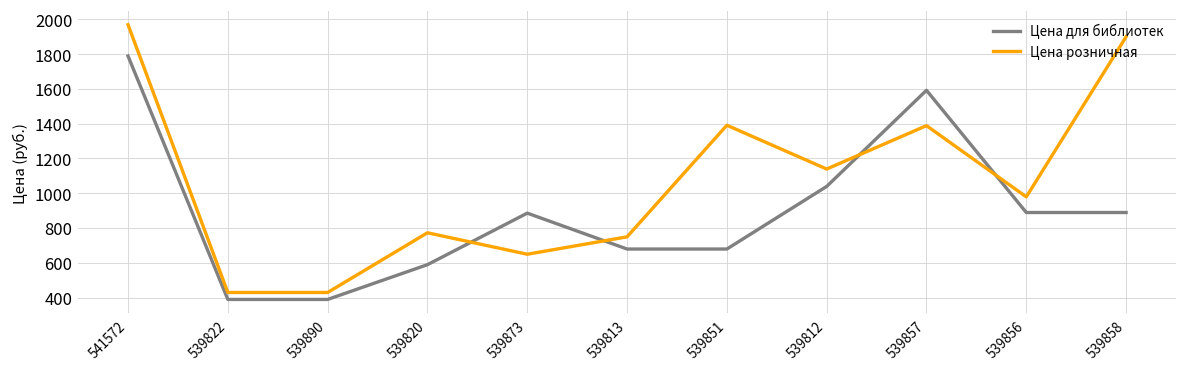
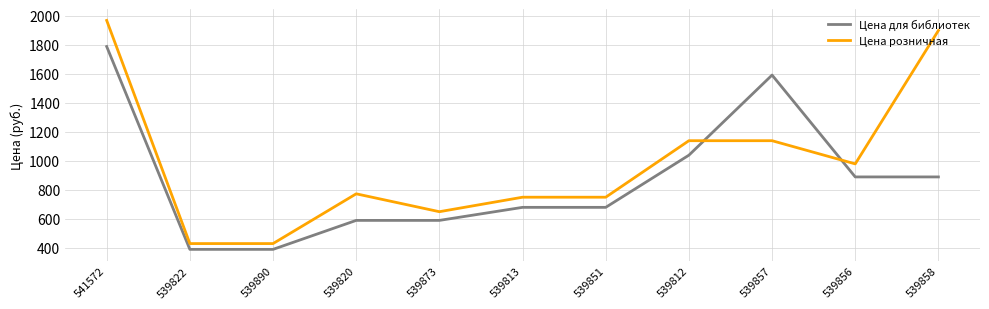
Цена для библиотек, 539873: 890 -> 590
Цена розничная, 539851: 1390 -> 750
Цена розничная, 539857: 1390 -> 1140
